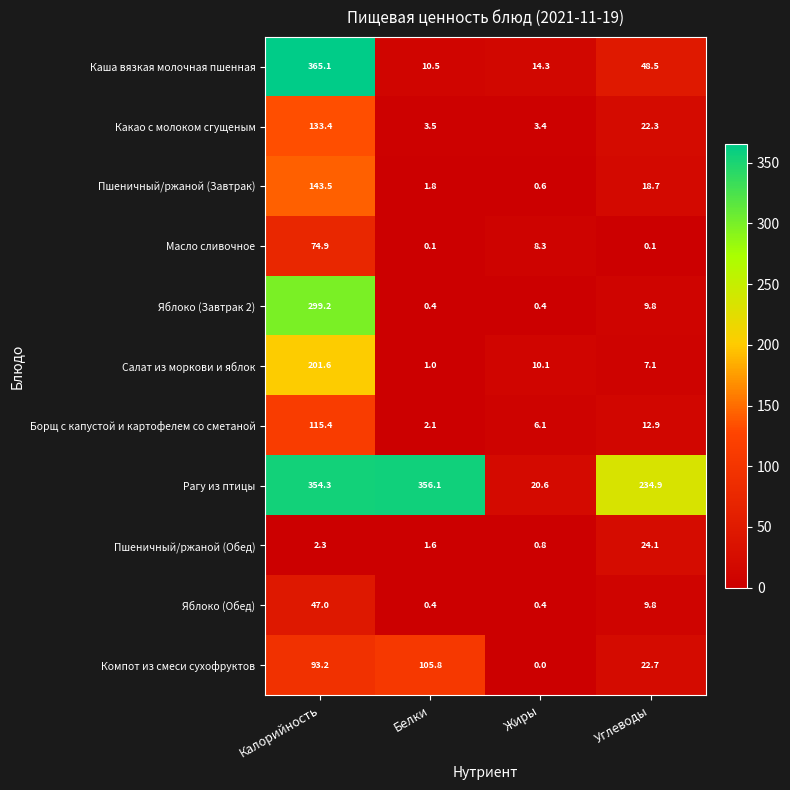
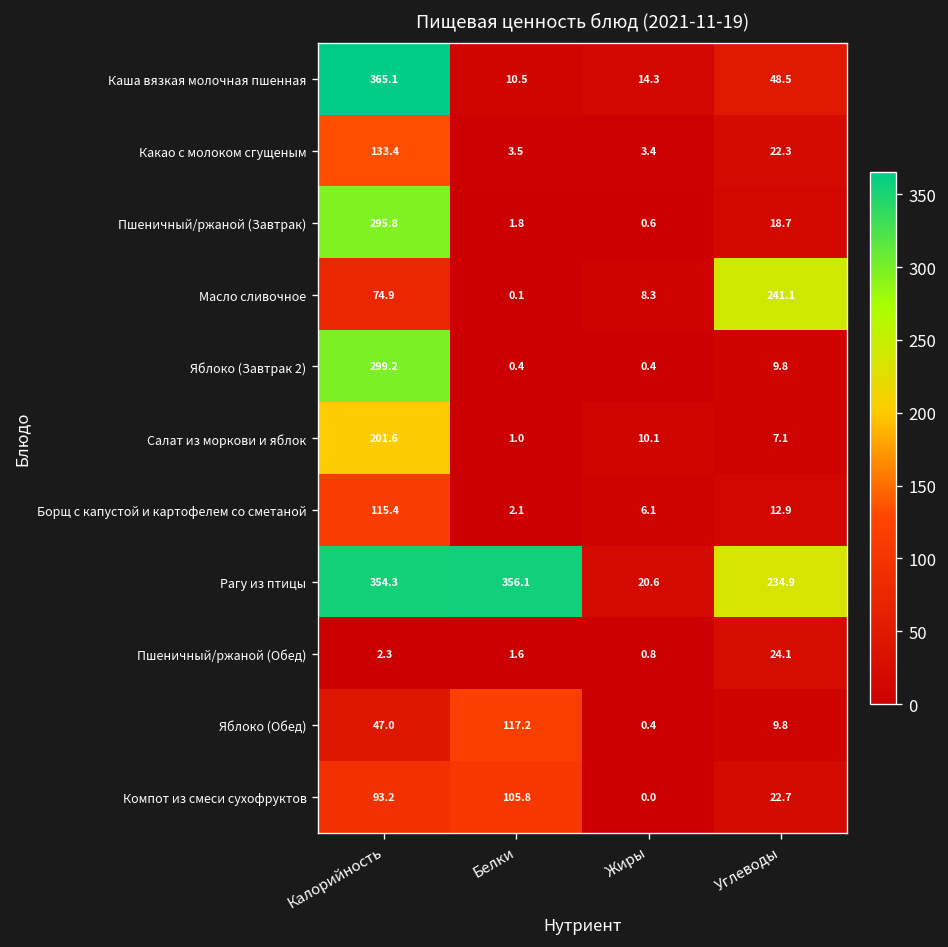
Пшеничный/ржаной (Завтрак), Калорийность: 143.5 -> 295.8
Масло сливочное, Углеводы: 0.1 -> 241.1
Яблоко (Обед), Белки: 0.4 -> 117.2
